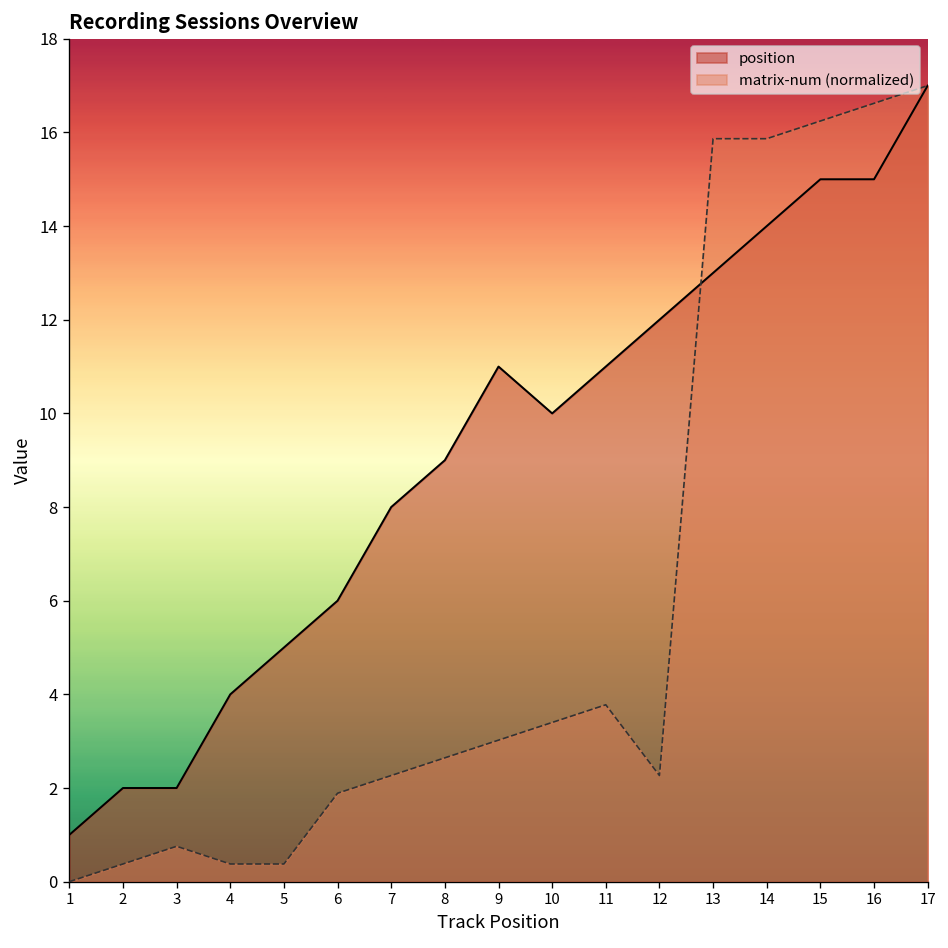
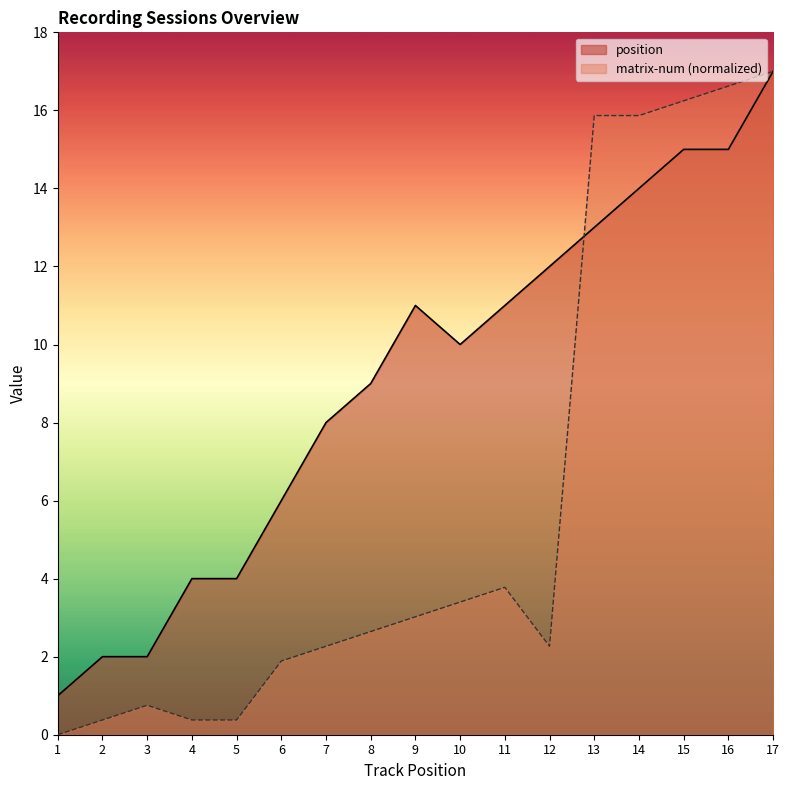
position, 5: 5 -> 4
